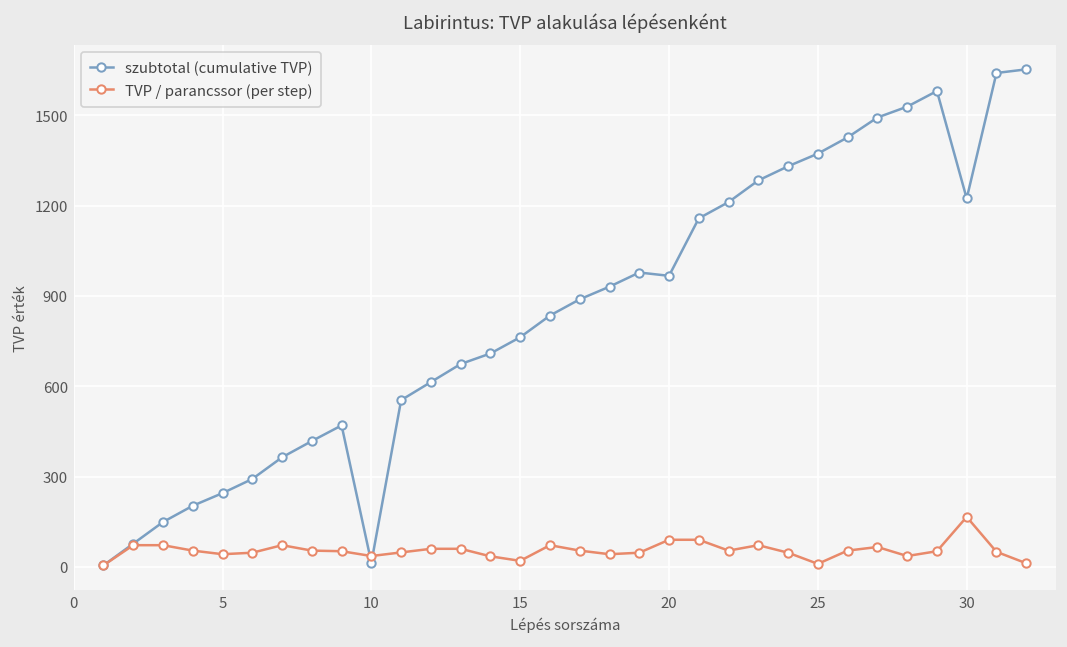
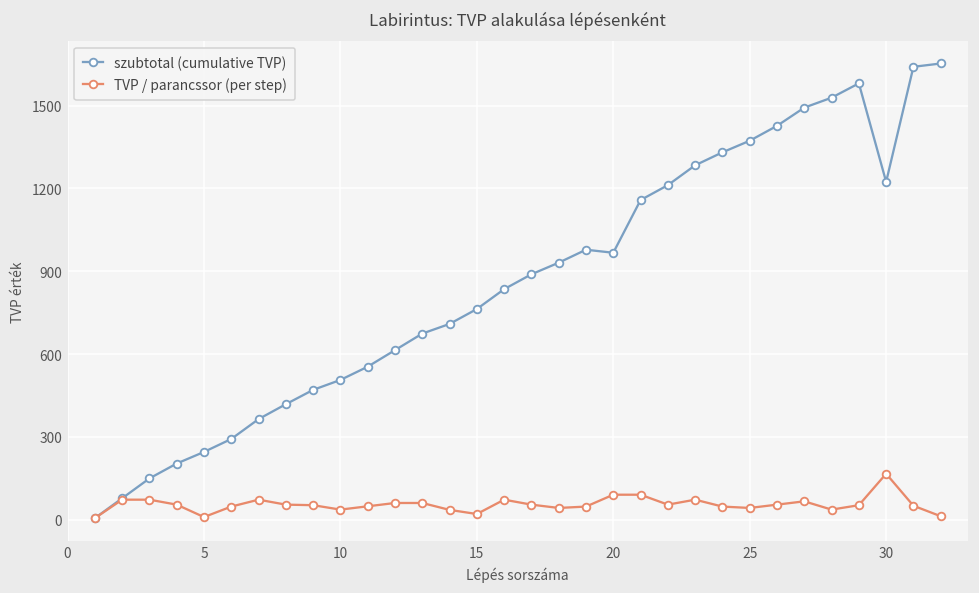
TVP / parancssor (per step), 5: 40 -> 10
szubtotal (cumulative TVP), 10: 10 -> 510
TVP / parancssor (per step), 25: 10 -> 40
